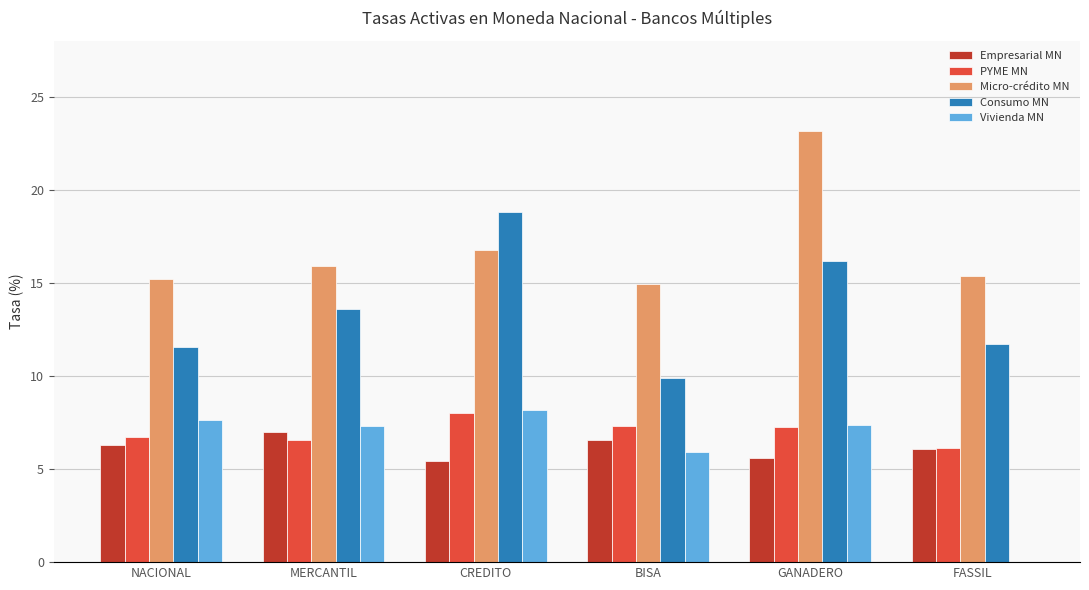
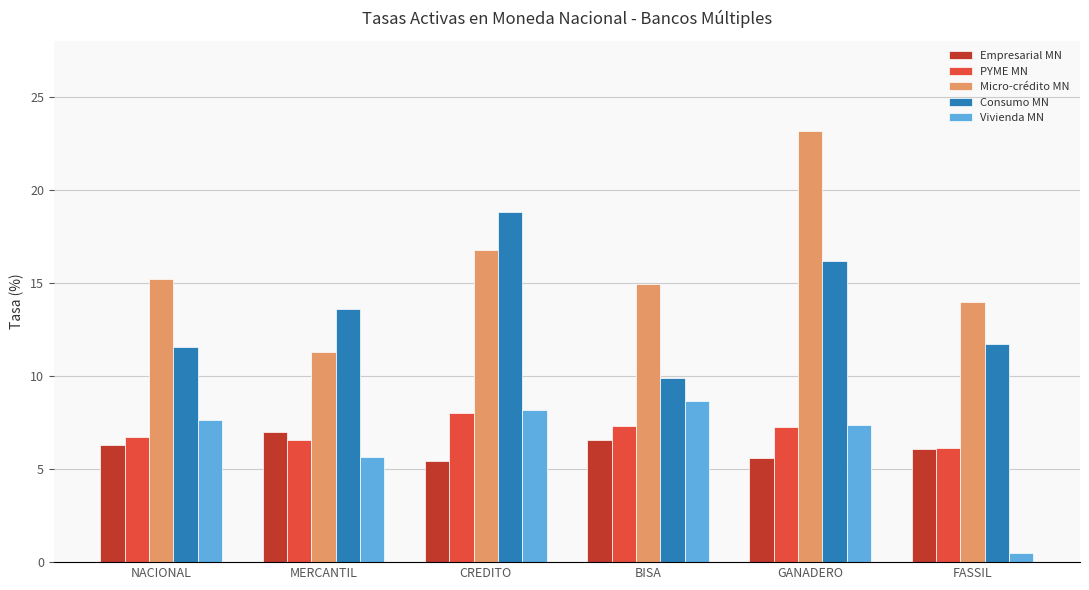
Micro-crédito MN, MERCANTIL: 15.9 -> 11.3
Vivienda MN, MERCANTIL: 7.3 -> 5.6
Vivienda MN, BISA: 5.9 -> 8.6
Micro-crédito MN, FASSIL: 15.3 -> 14.0
Vivienda MN, FASSIL: 0.0 -> 0.5
